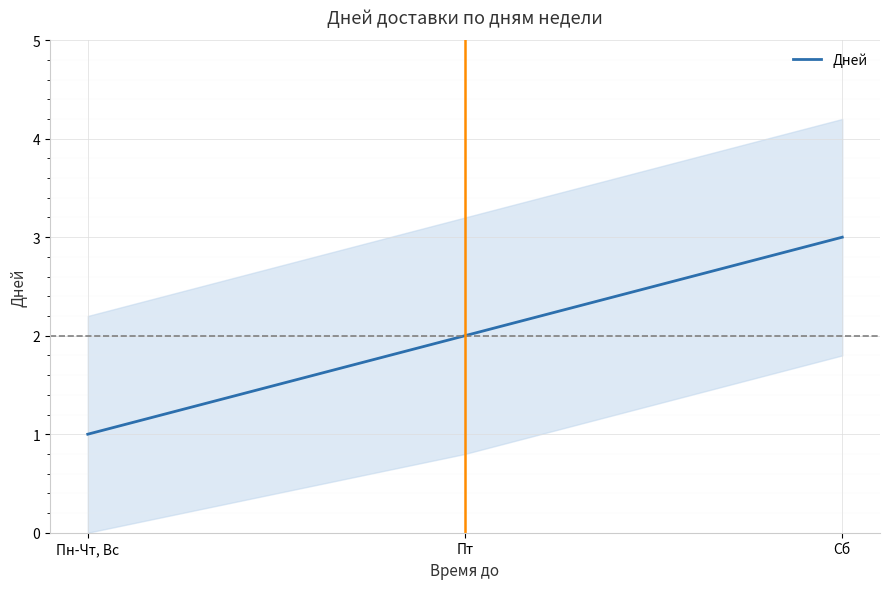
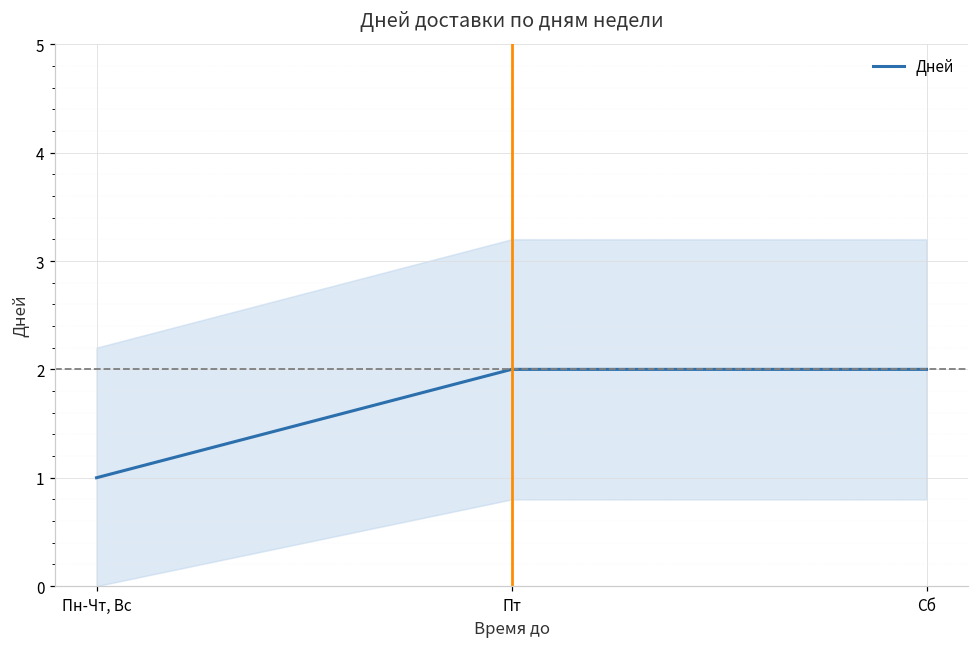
Дней, Сб: 3 -> 2
